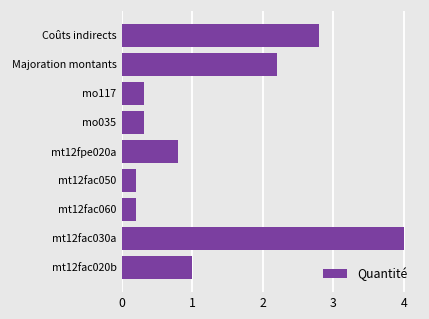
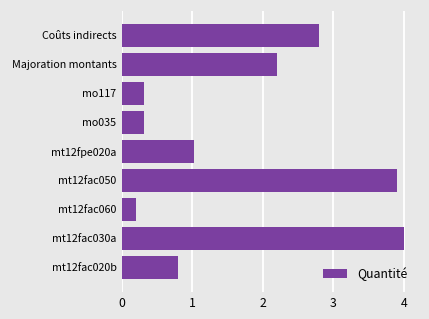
mt12fpe020a: 0.8 -> 1.0
mt12fac050: 0.2 -> 3.9
mt12fac020b: 1.0 -> 0.8
